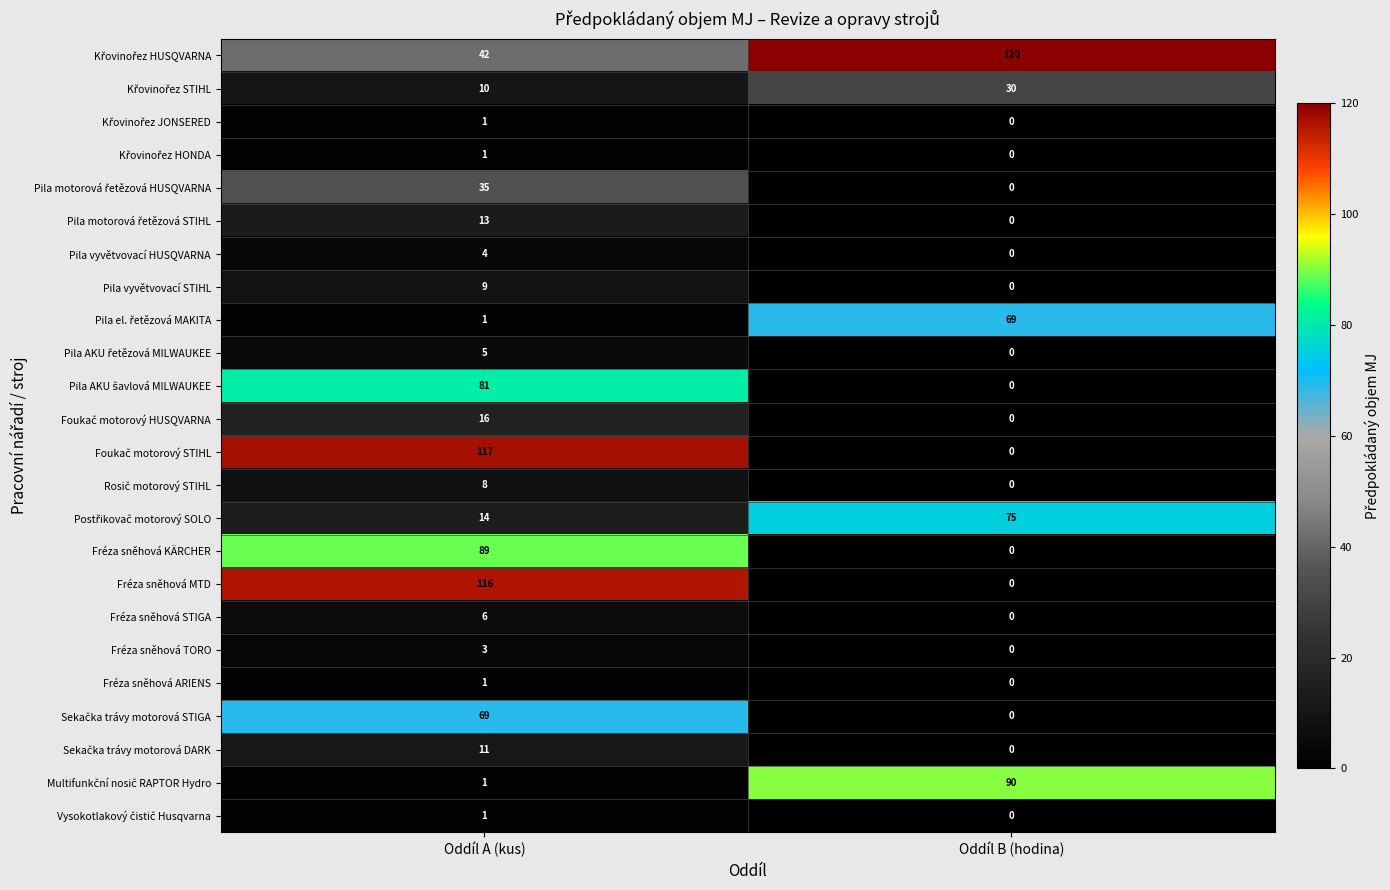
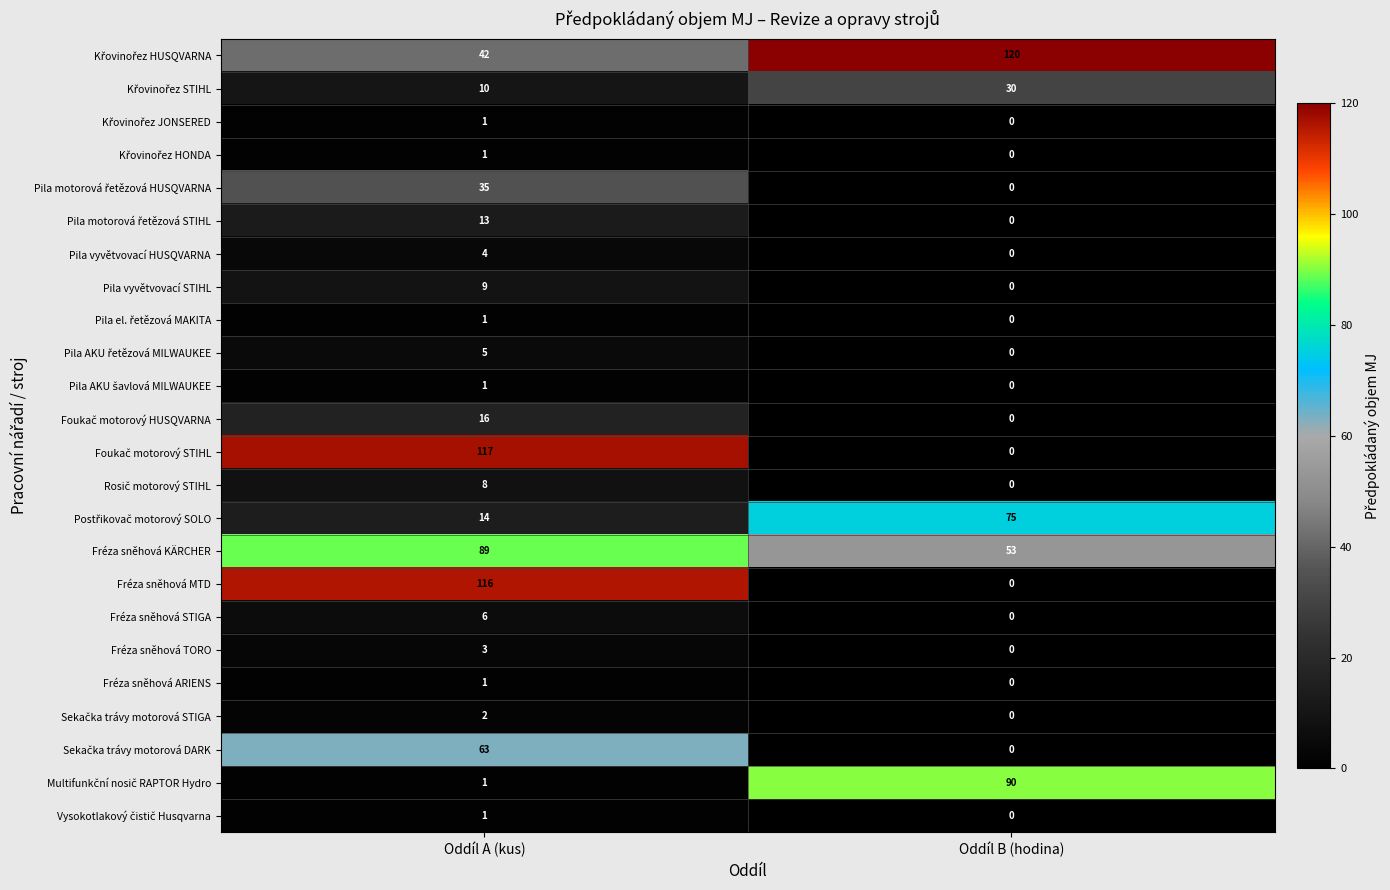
Pila el. řetězová MAKITA, Oddíl B (hodina): 69 -> 0
Pila AKU šavlová MILWAUKEE, Oddíl A (kus): 81 -> 1
Fréza sněhová KÄRCHER, Oddíl B (hodina): 0 -> 53
Sekačka trávy motorová STIGA, Oddíl A (kus): 69 -> 2
Sekačka trávy motorová DARK, Oddíl A (kus): 11 -> 63
